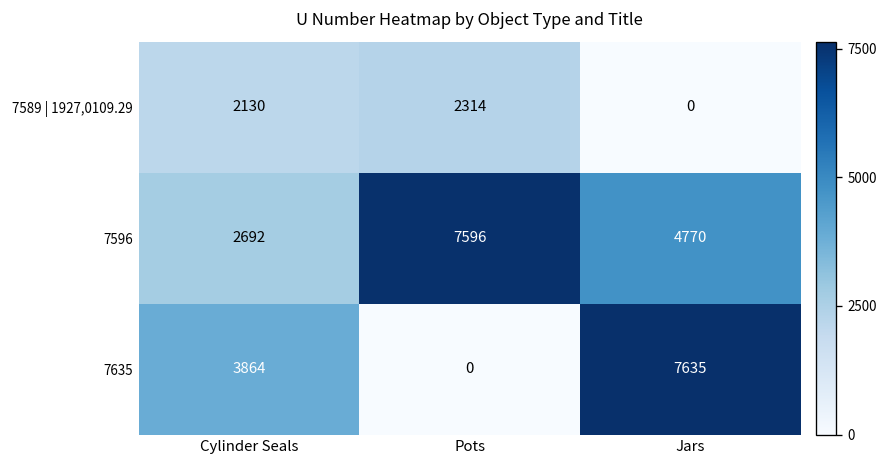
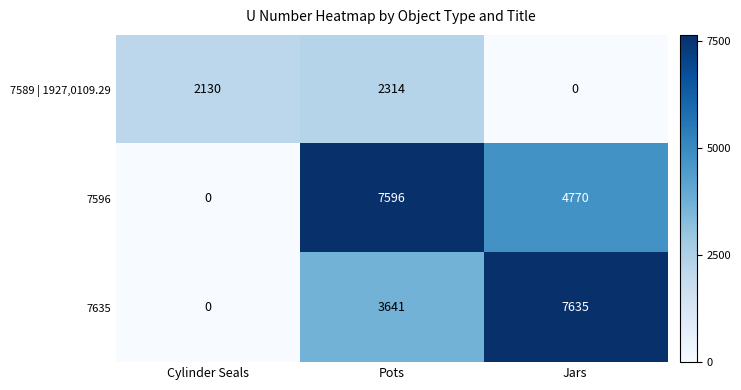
7596, Cylinder Seals: 2692 -> 0
7635, Cylinder Seals: 3864 -> 0
7635, Pots: 0 -> 3641
